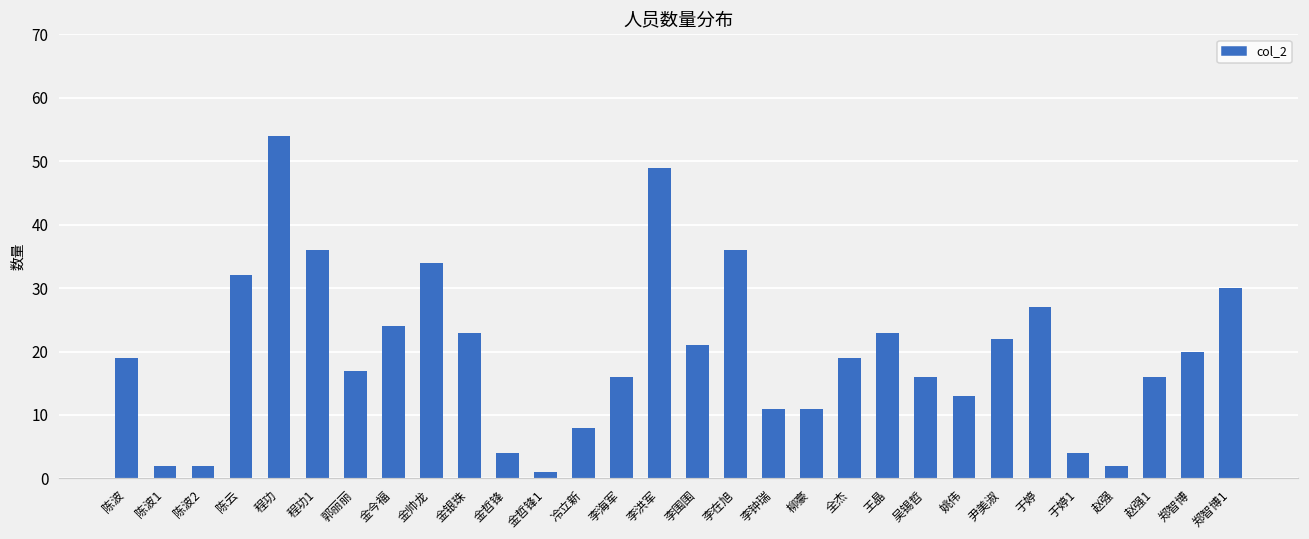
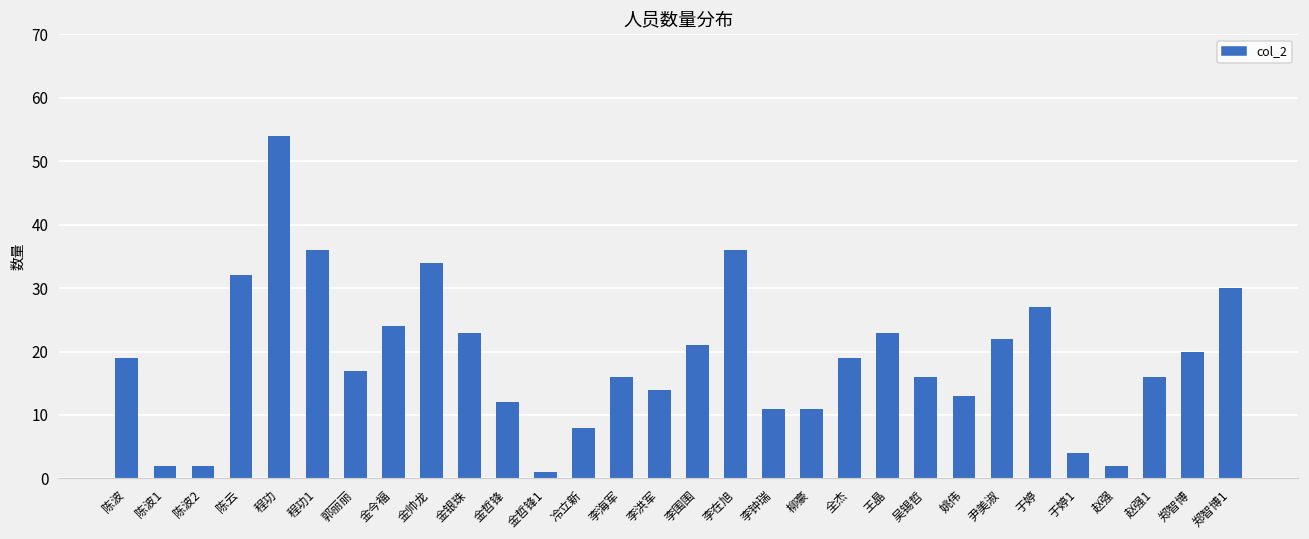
金哲锋: 4 -> 12
李洪军: 49 -> 14
